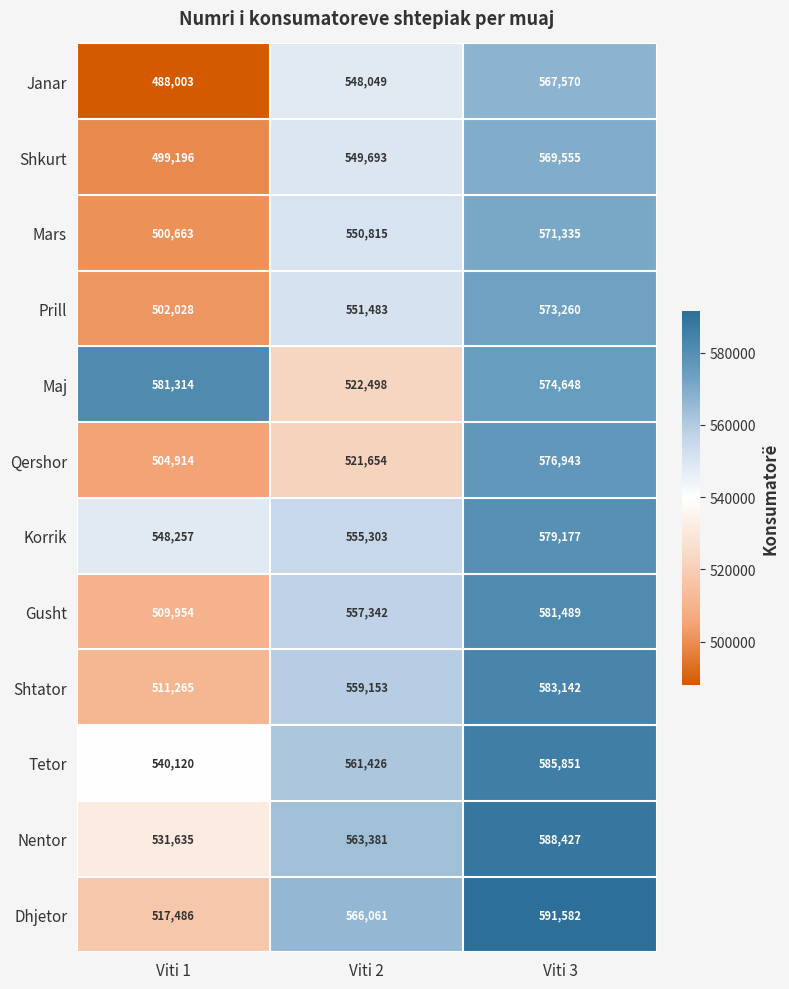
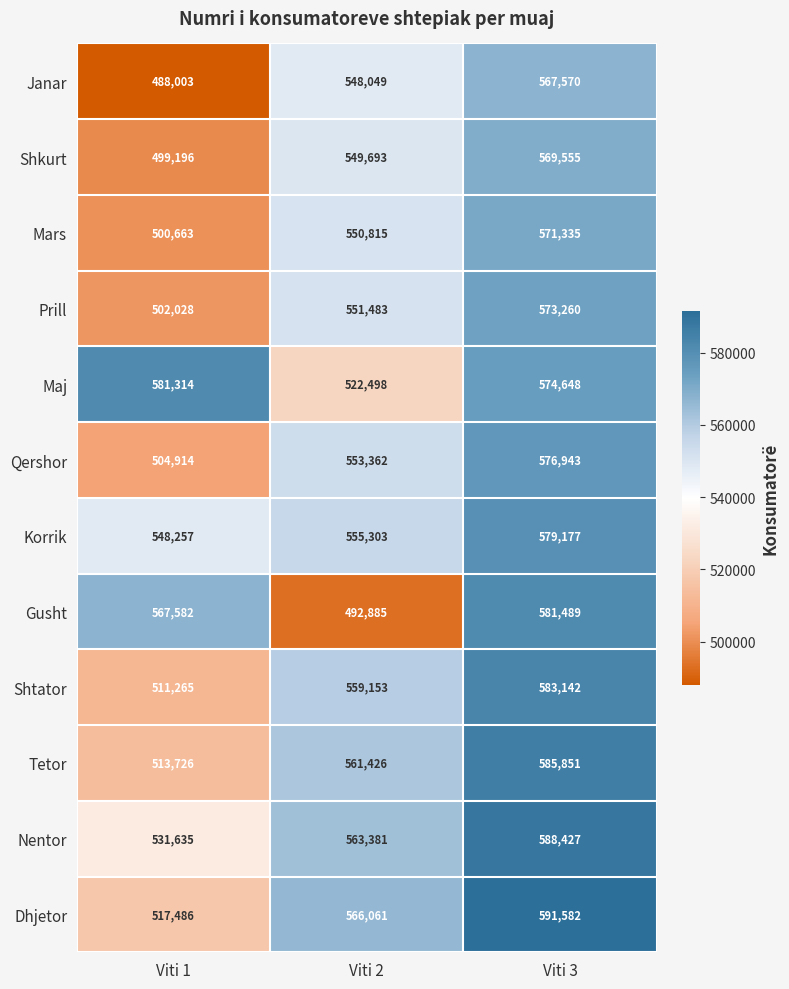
Qershor, Viti 2: 521,654 -> 553,362
Gusht, Viti 1: 509,954 -> 567,582
Gusht, Viti 2: 557,342 -> 492,885
Tetor, Viti 1: 540,120 -> 513,726
